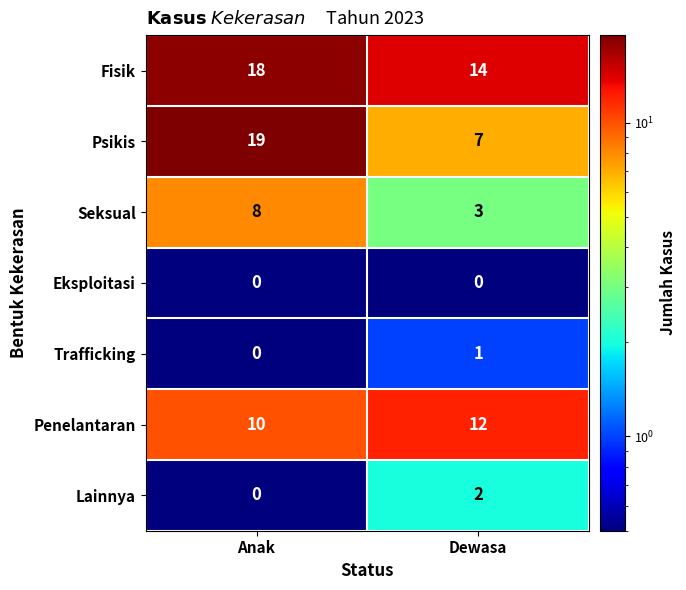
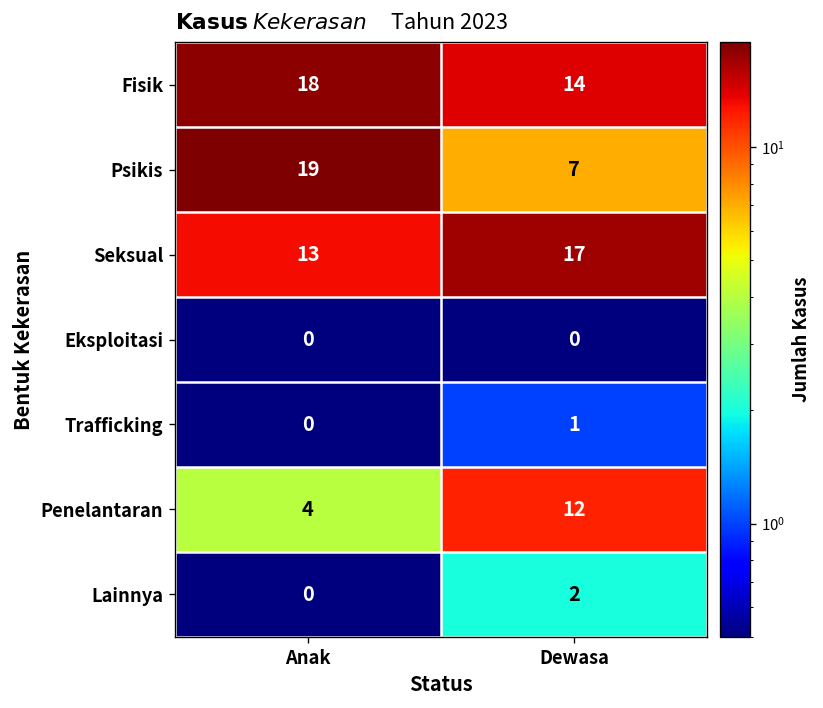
Seksual, Anak: 8 -> 13
Seksual, Dewasa: 3 -> 17
Penelantaran, Anak: 10 -> 4
